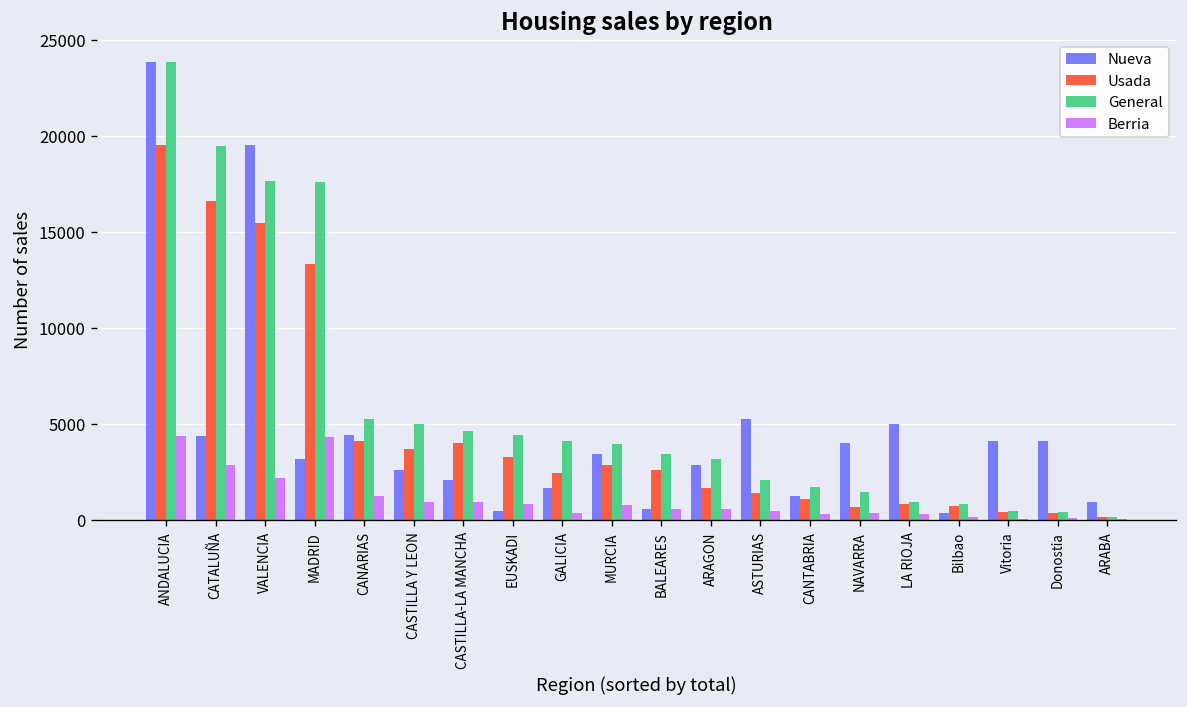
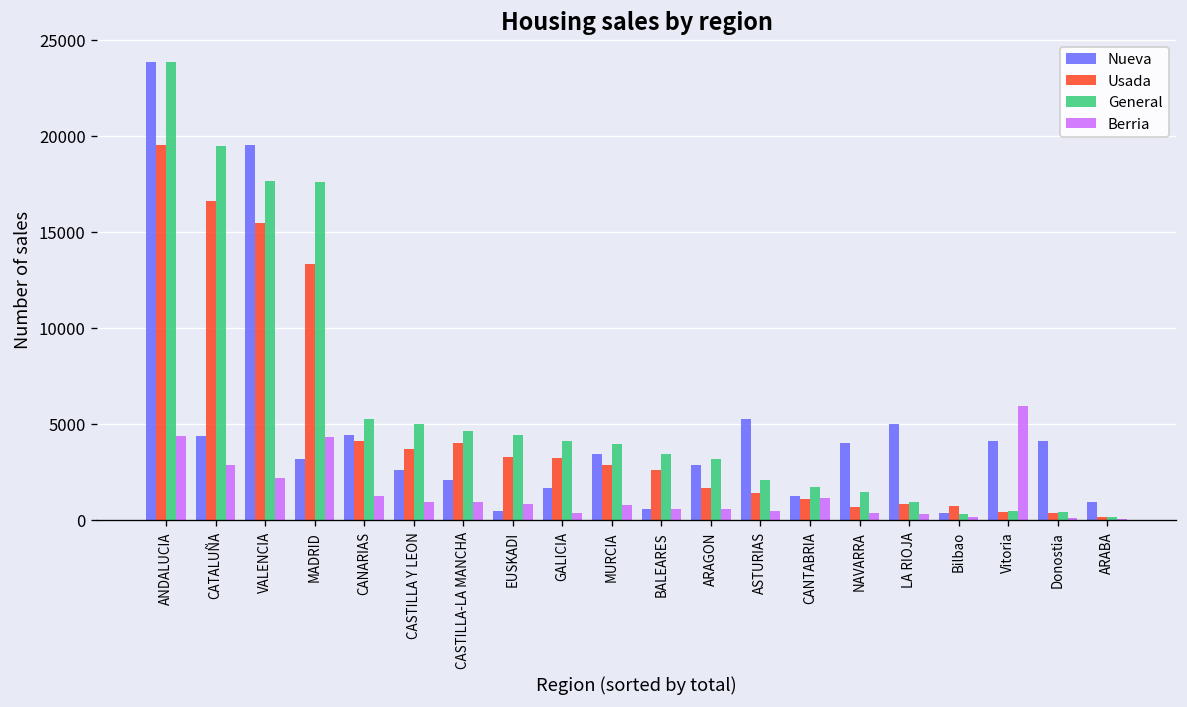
Usada, GALICIA: 2400 -> 3200
Berria, CANTABRIA: 300 -> 1100
General, Bilbao: 800 -> 300
Berria, Vitoria: 100 -> 5900
